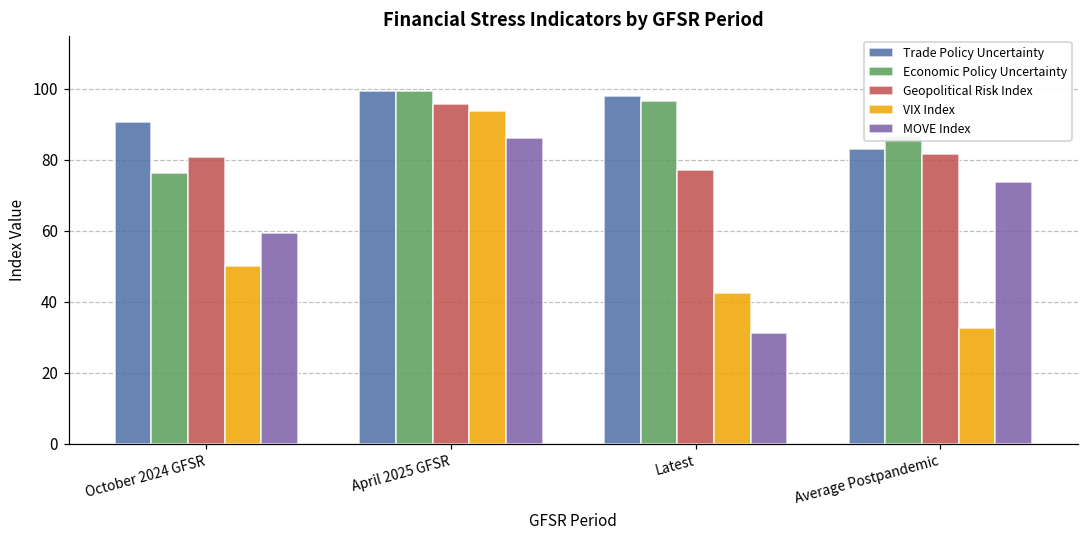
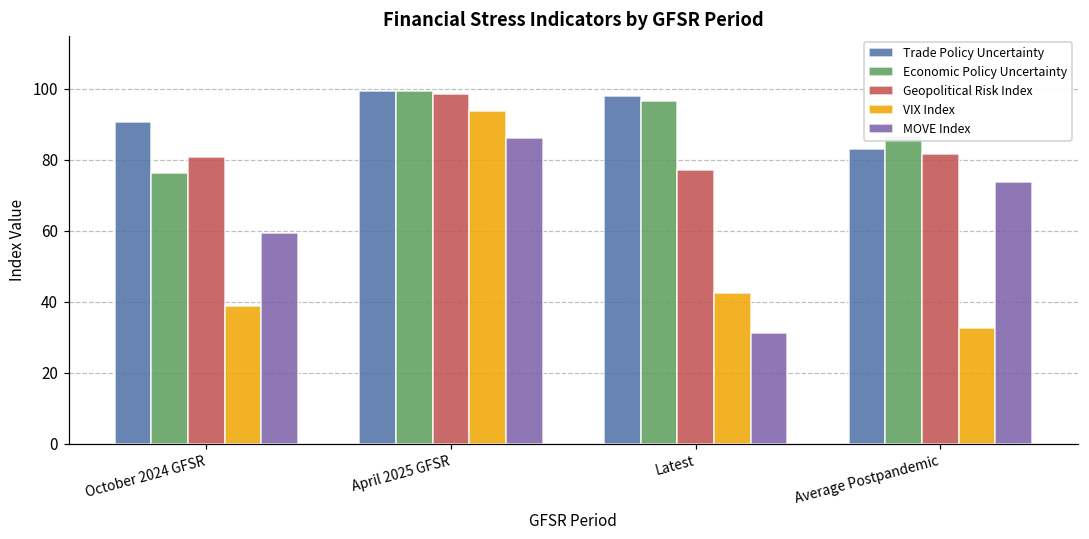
VIX Index, October 2024 GFSR: 50 -> 39
Geopolitical Risk Index, April 2025 GFSR: 96 -> 99
